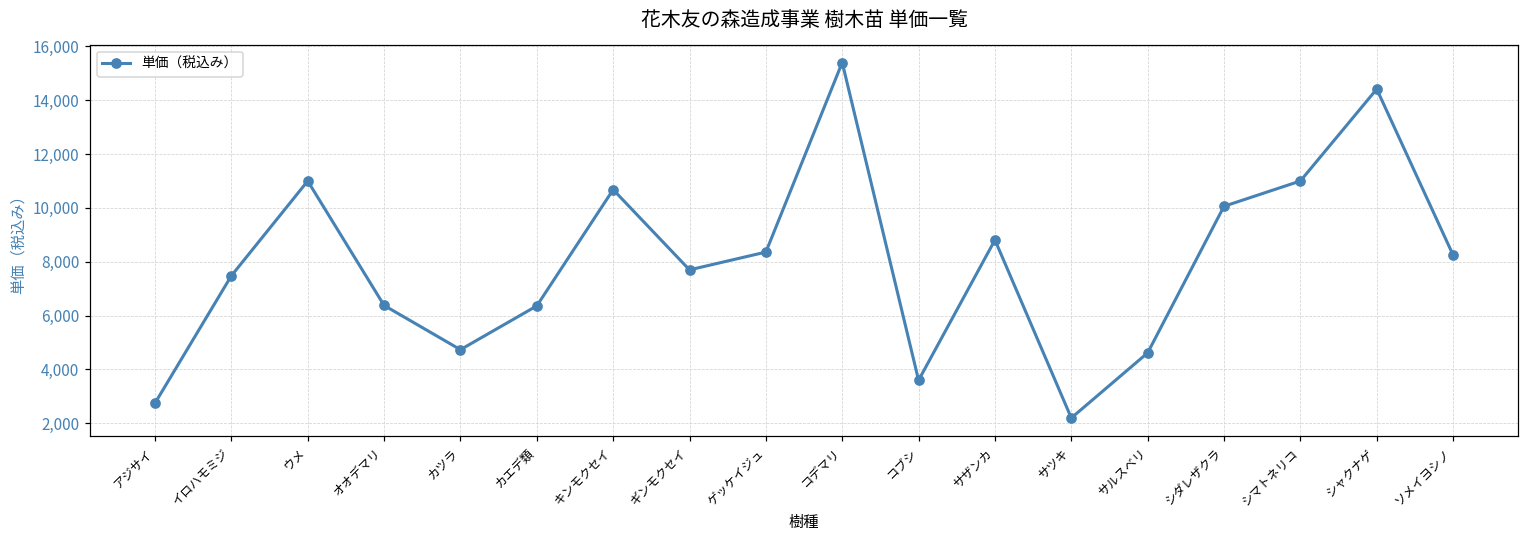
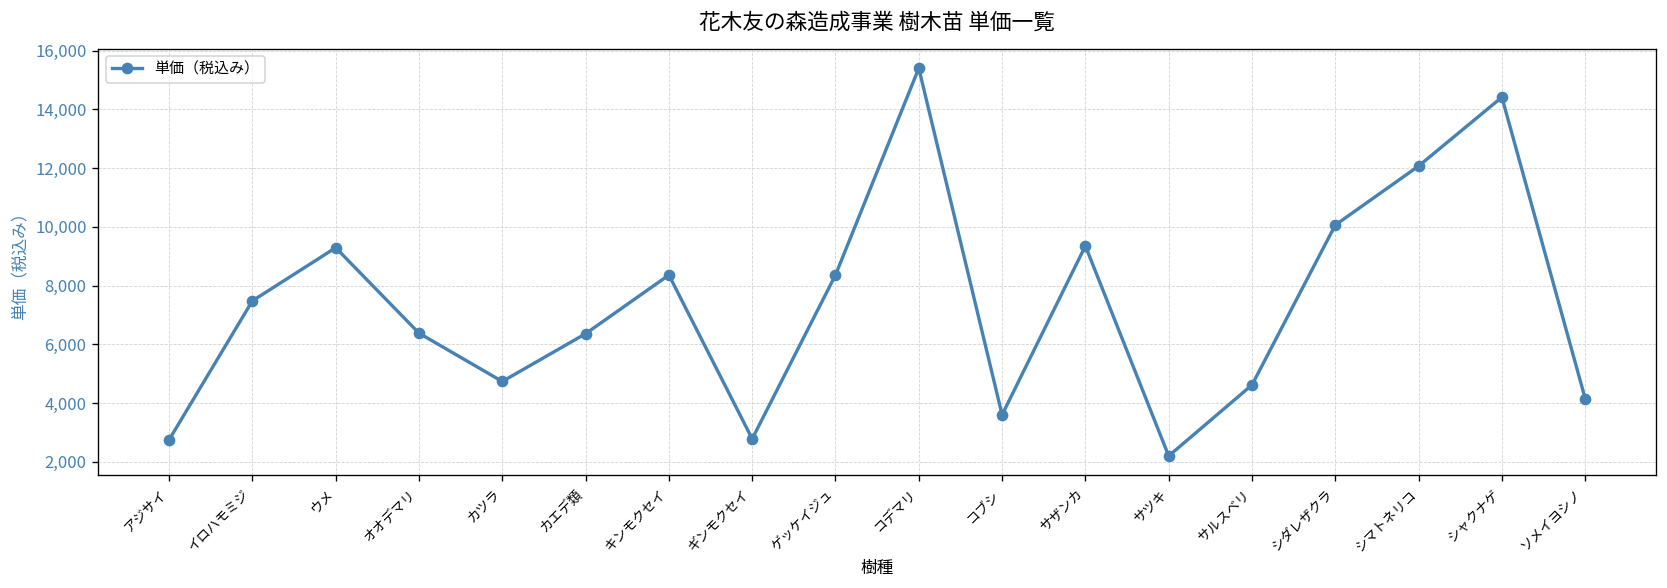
ウメ: 11,000 -> 9,300
キンモクセイ: 10,700 -> 8,400
ギンモクセイ: 7,700 -> 2,800
サザンカ: 8,800 -> 9,400
シマトネリコ: 11,000 -> 12,100
ソメイヨシノ: 8,300 -> 4,200
